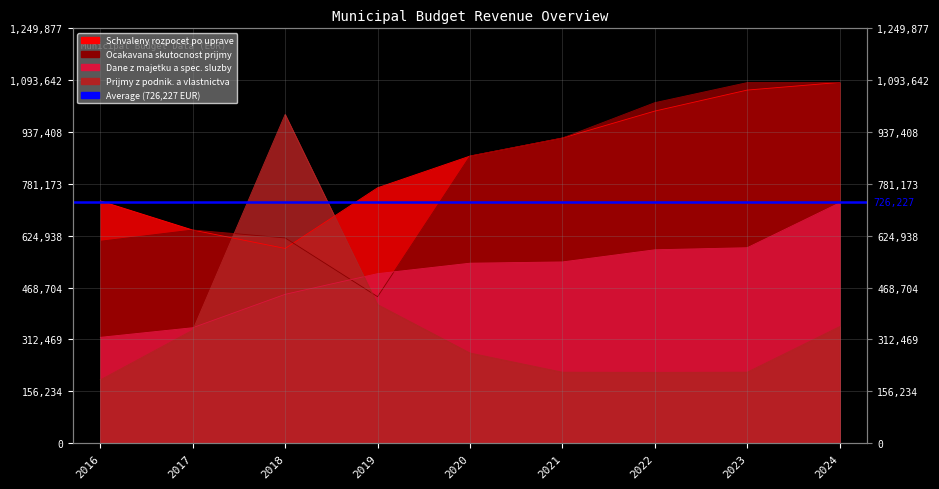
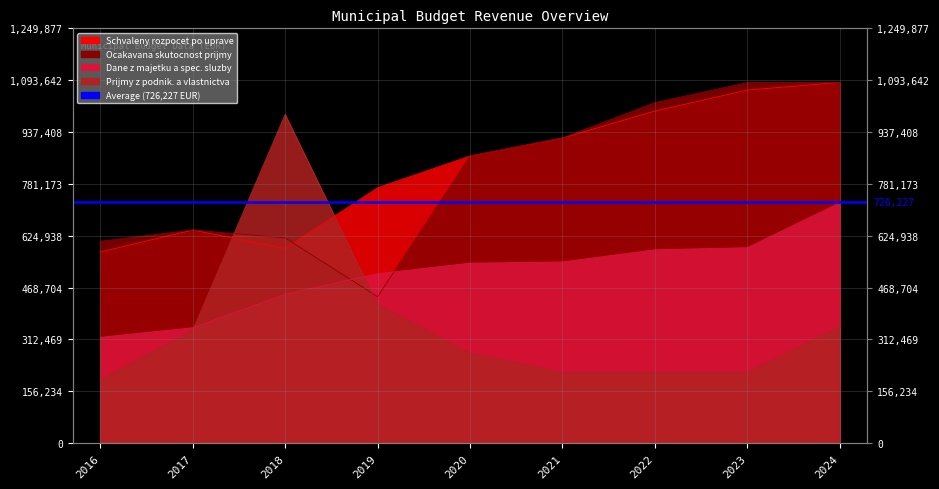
Schvaleny rozpocet po uprave, 2016: 730,000 -> 580,000
